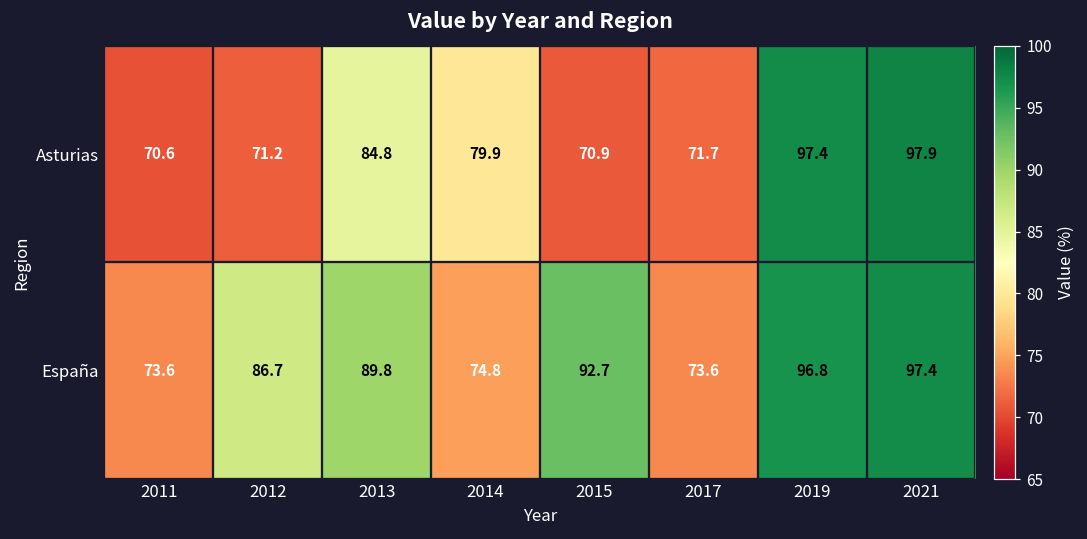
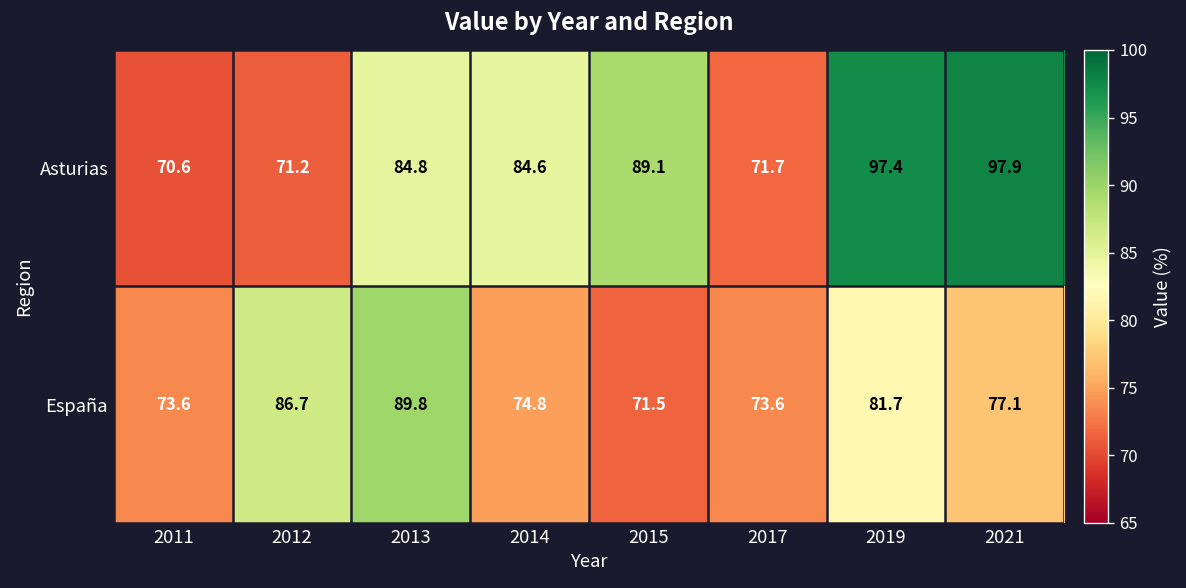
Asturias, 2014: 79.9 -> 84.6
Asturias, 2015: 70.9 -> 89.1
España, 2015: 92.7 -> 71.5
España, 2019: 96.8 -> 81.7
España, 2021: 97.4 -> 77.1
